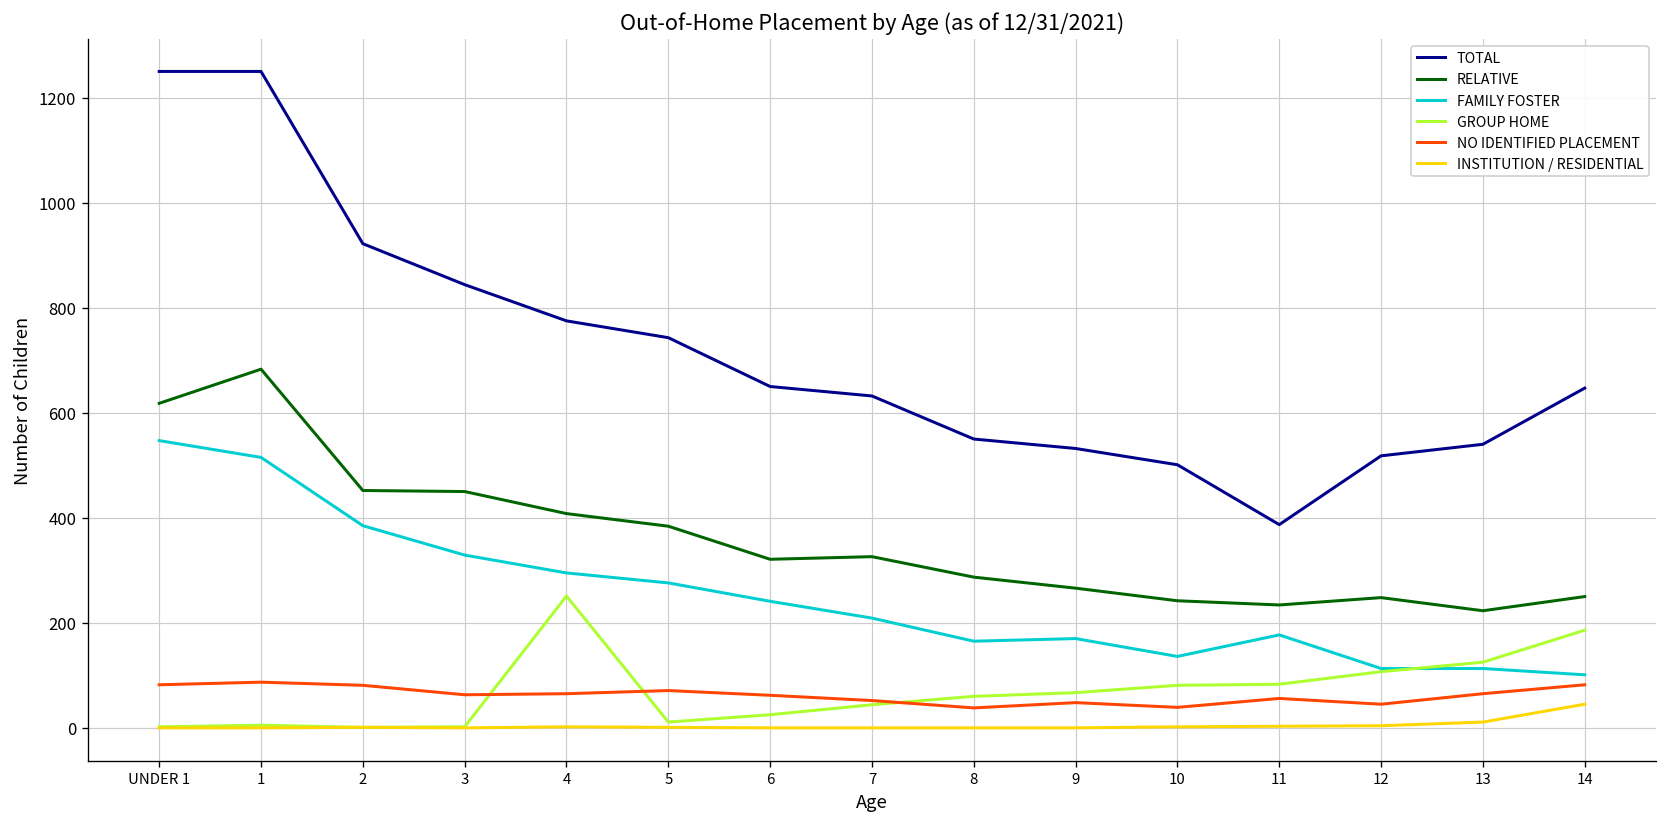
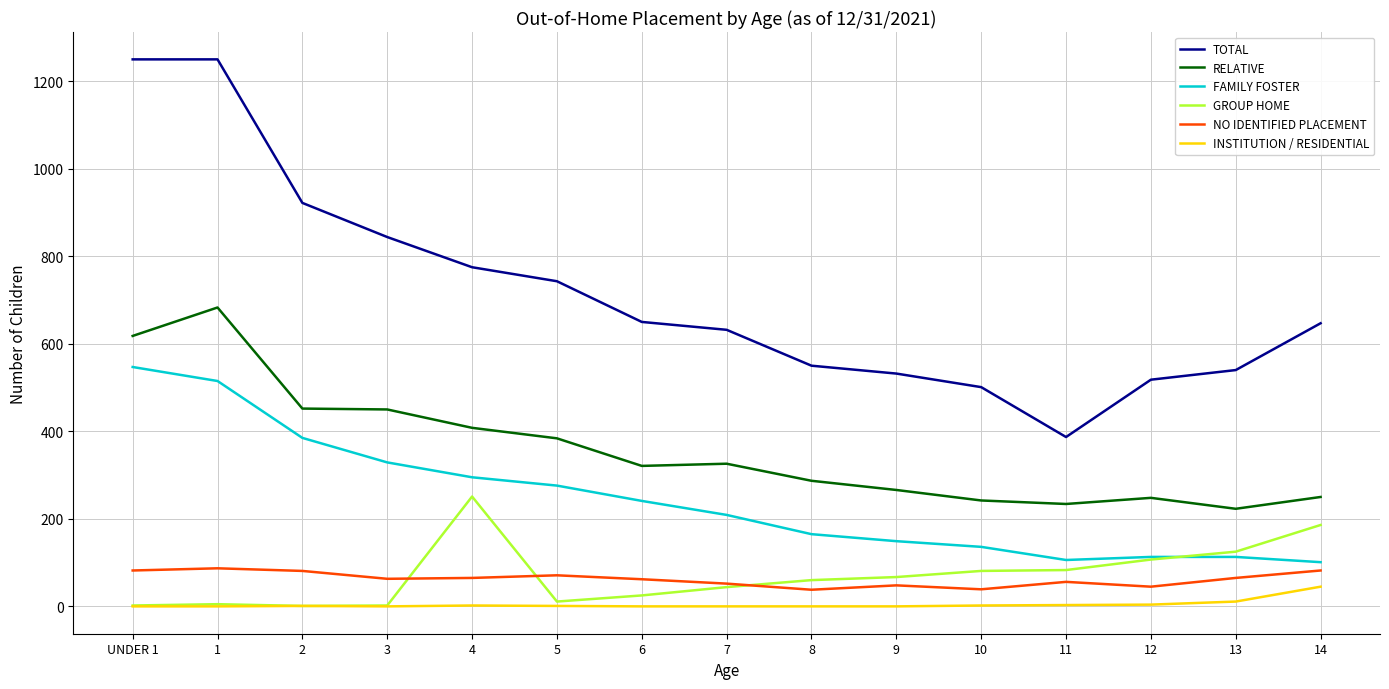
FAMILY FOSTER, 9: 170 -> 150
FAMILY FOSTER, 11: 180 -> 110
